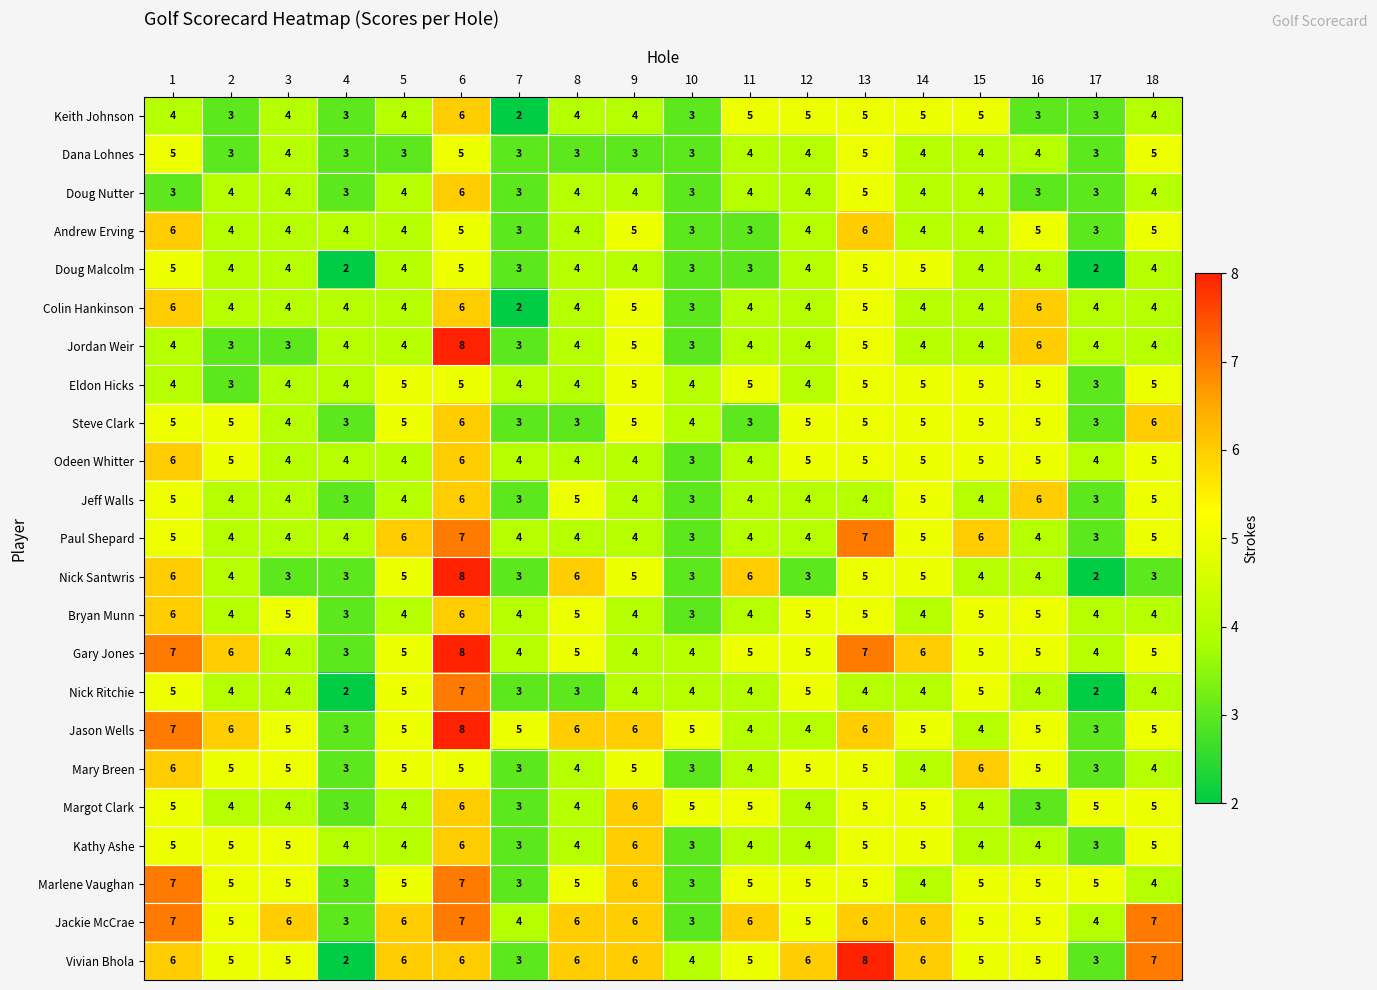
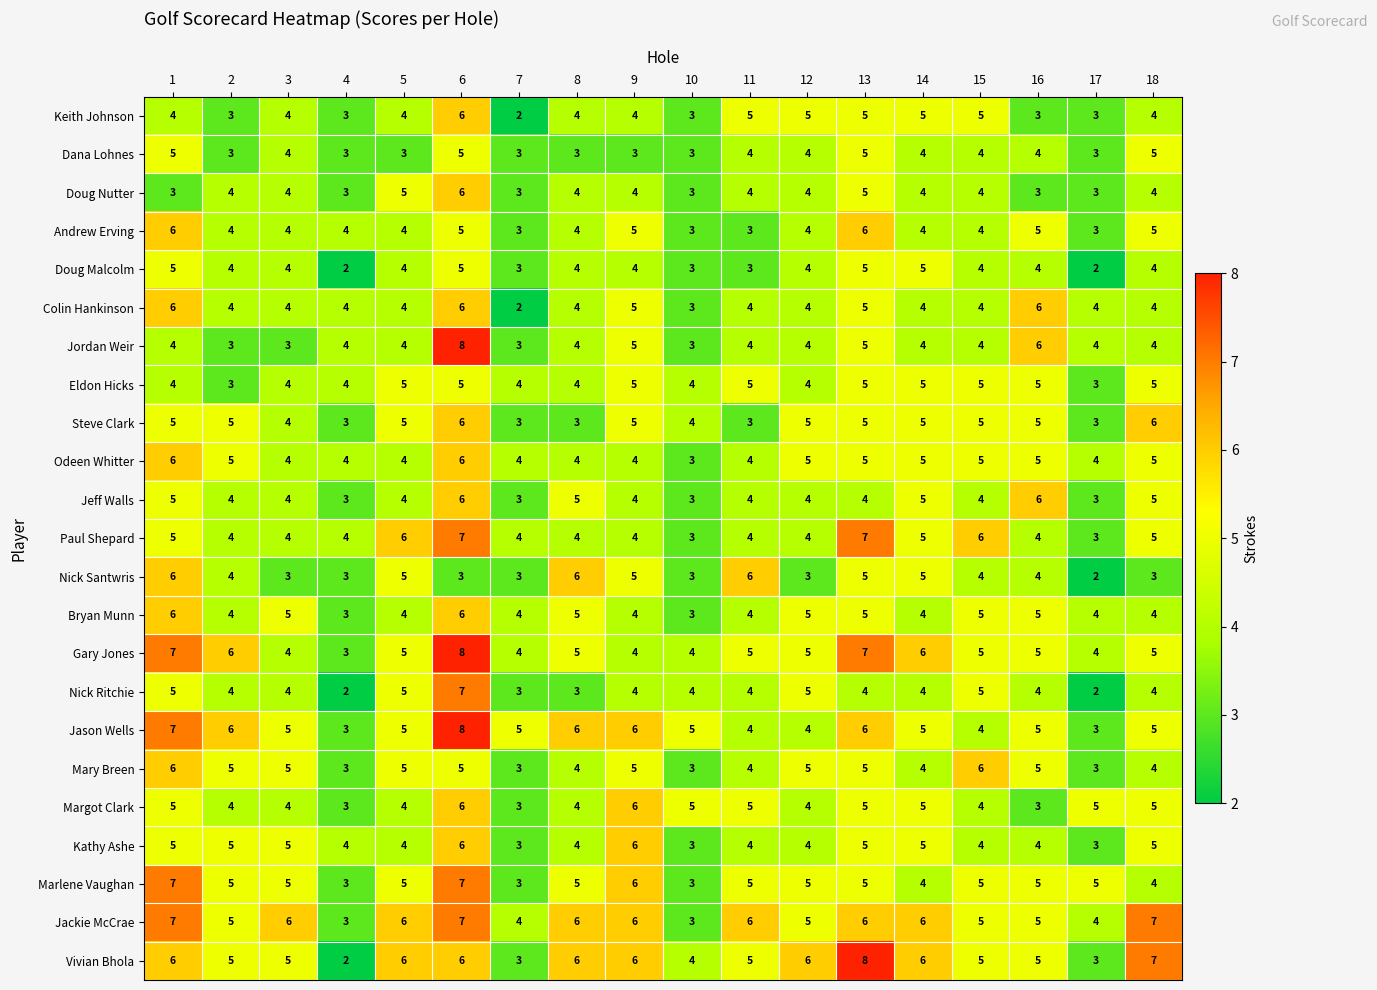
Doug Nutter, 5: 4 -> 5
Nick Santwris, 6: 8 -> 3
